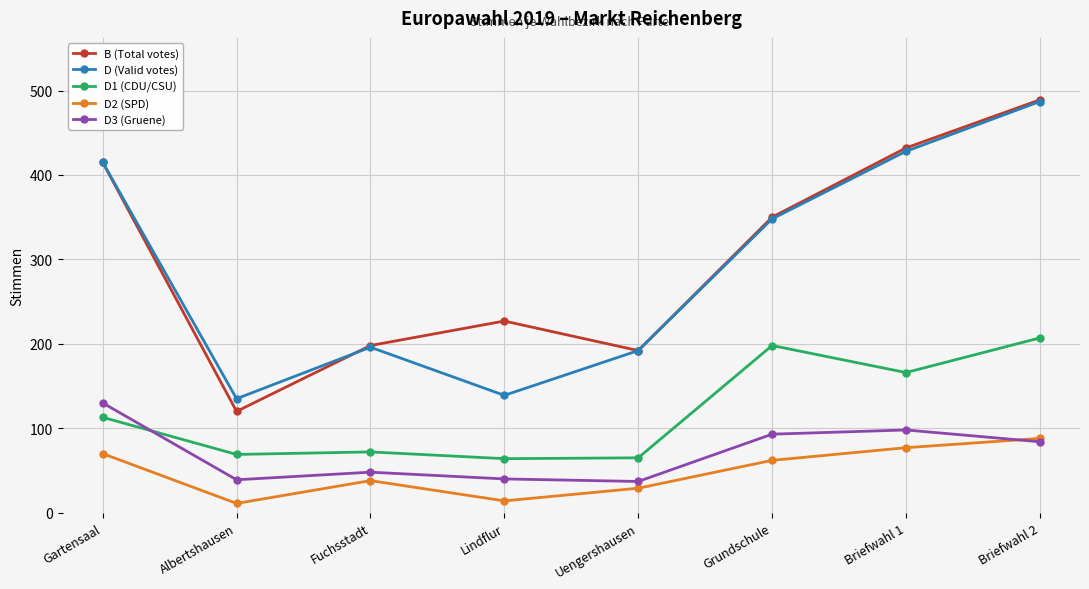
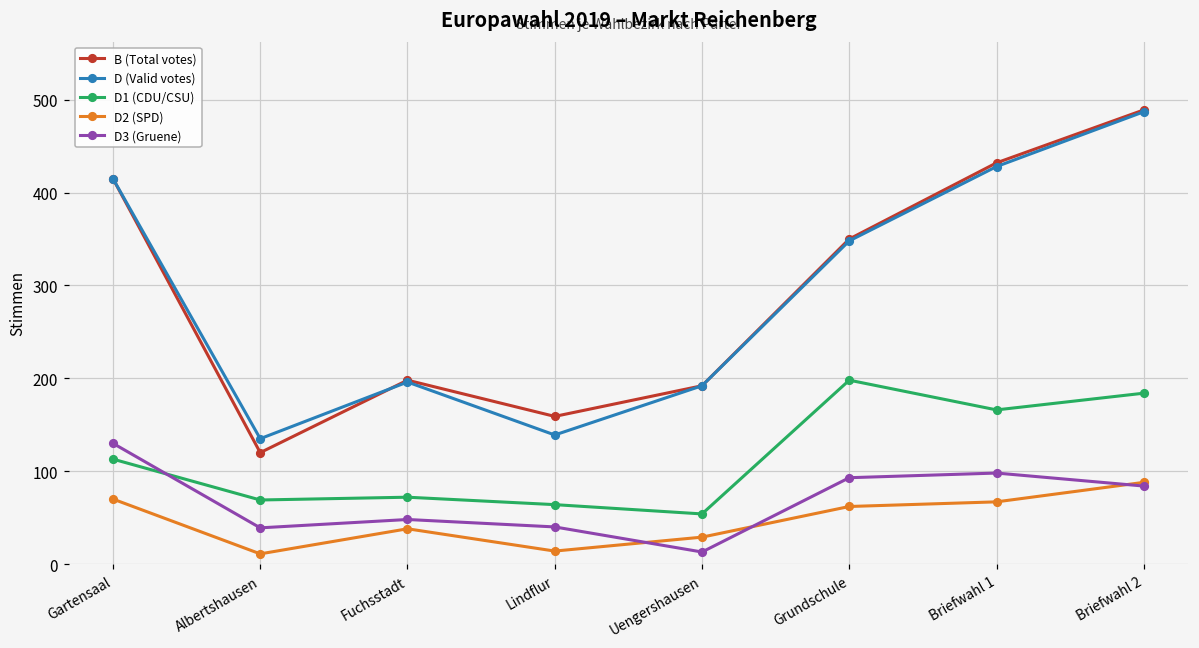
B (Total votes), Lindflur: 230 -> 160
D1 (CDU/CSU), Uengershausen: 70 -> 50
D3 (Gruene), Uengershausen: 40 -> 10
D2 (SPD), Briefwahl 1: 80 -> 70
D1 (CDU/CSU), Briefwahl 2: 210 -> 180
